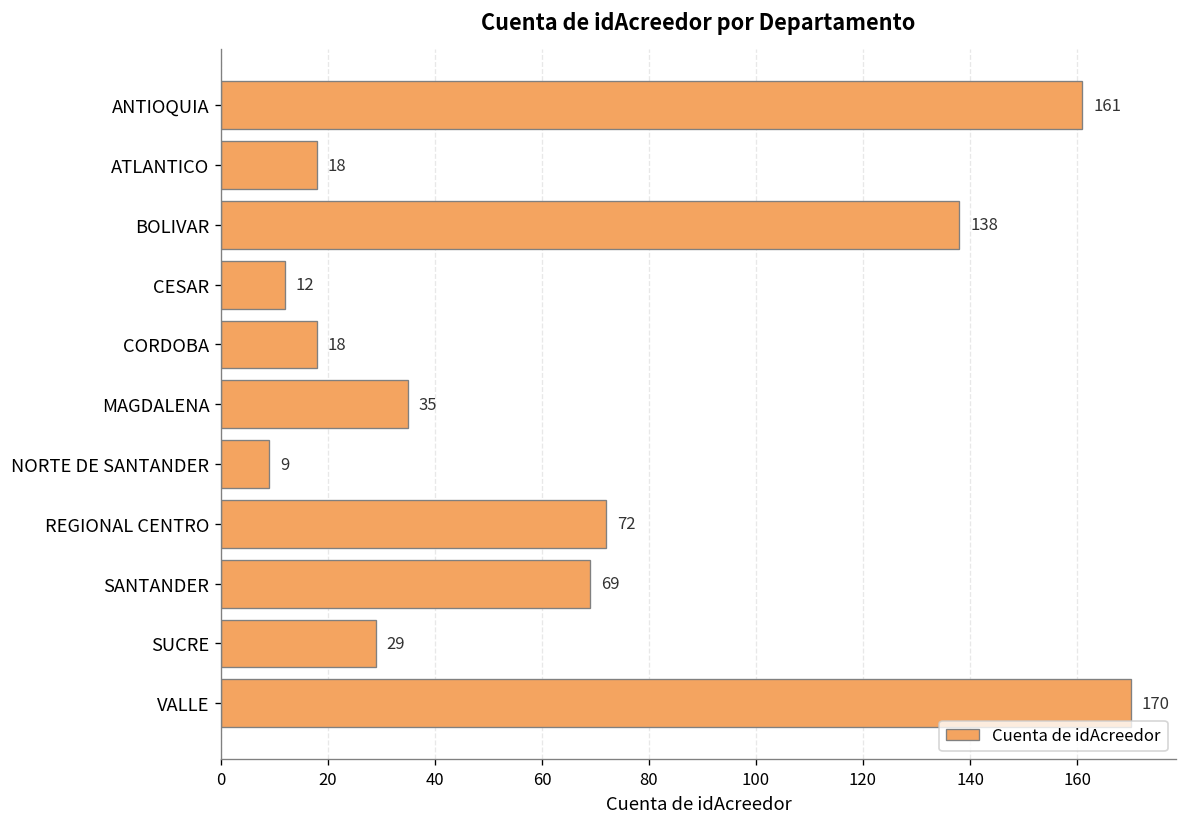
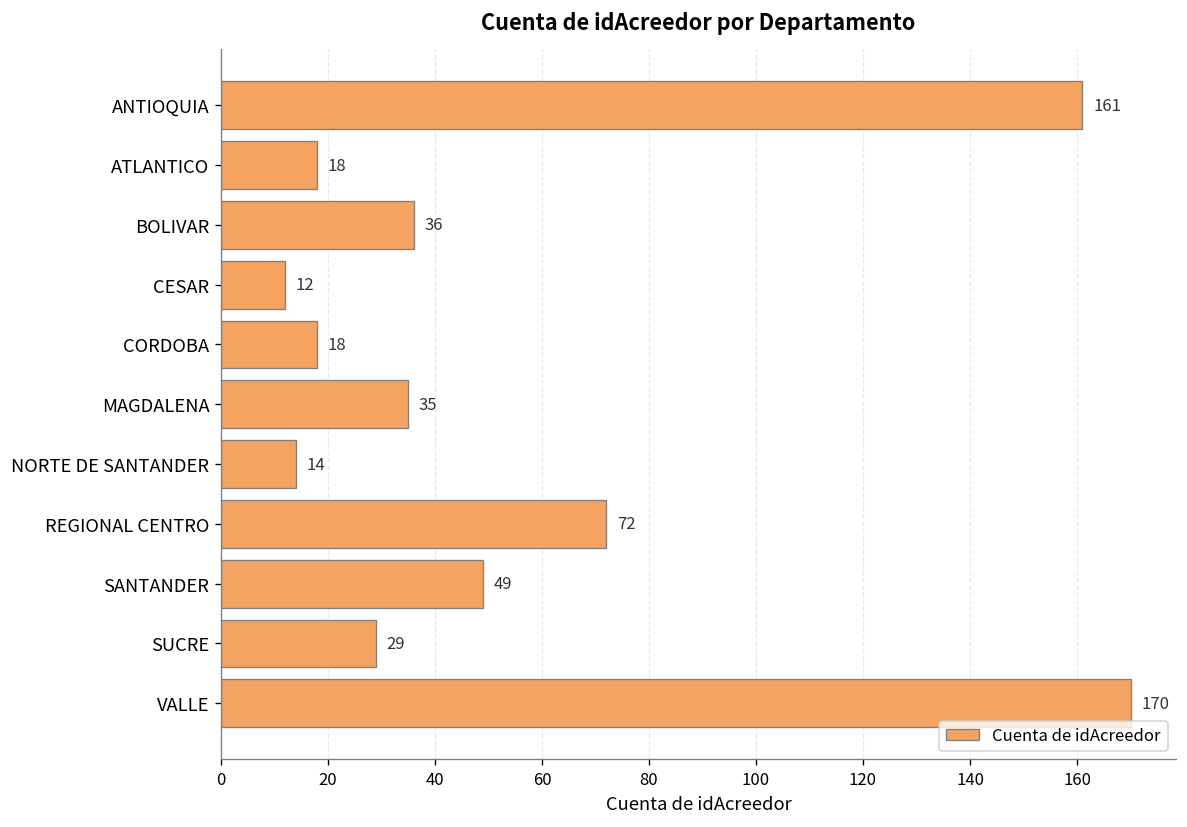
BOLIVAR: 138 -> 36
NORTE DE SANTANDER: 9 -> 14
SANTANDER: 69 -> 49
